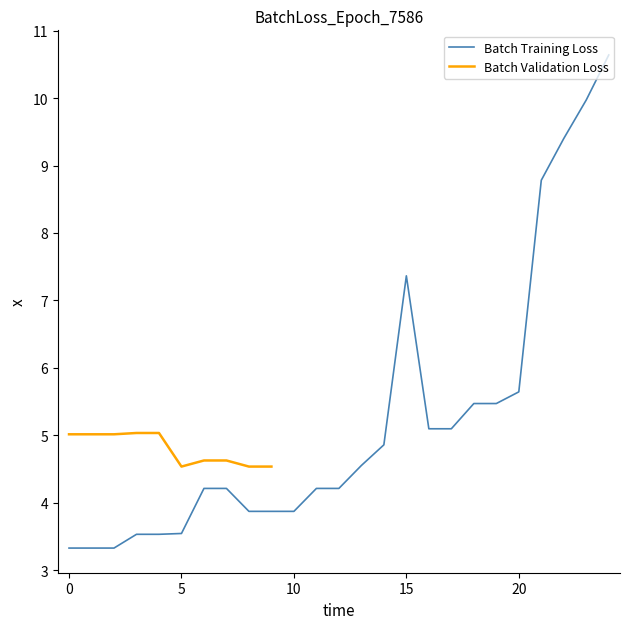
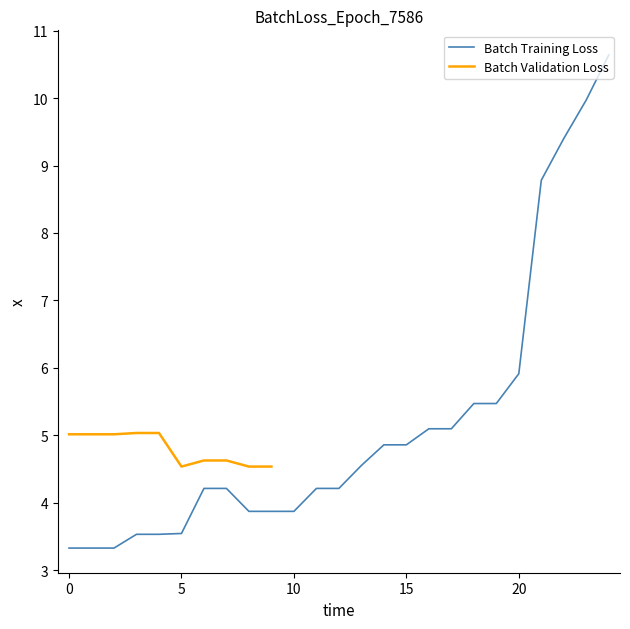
Batch Training Loss, 15: 7.4 -> 4.9
Batch Training Loss, 20: 5.6 -> 5.9
